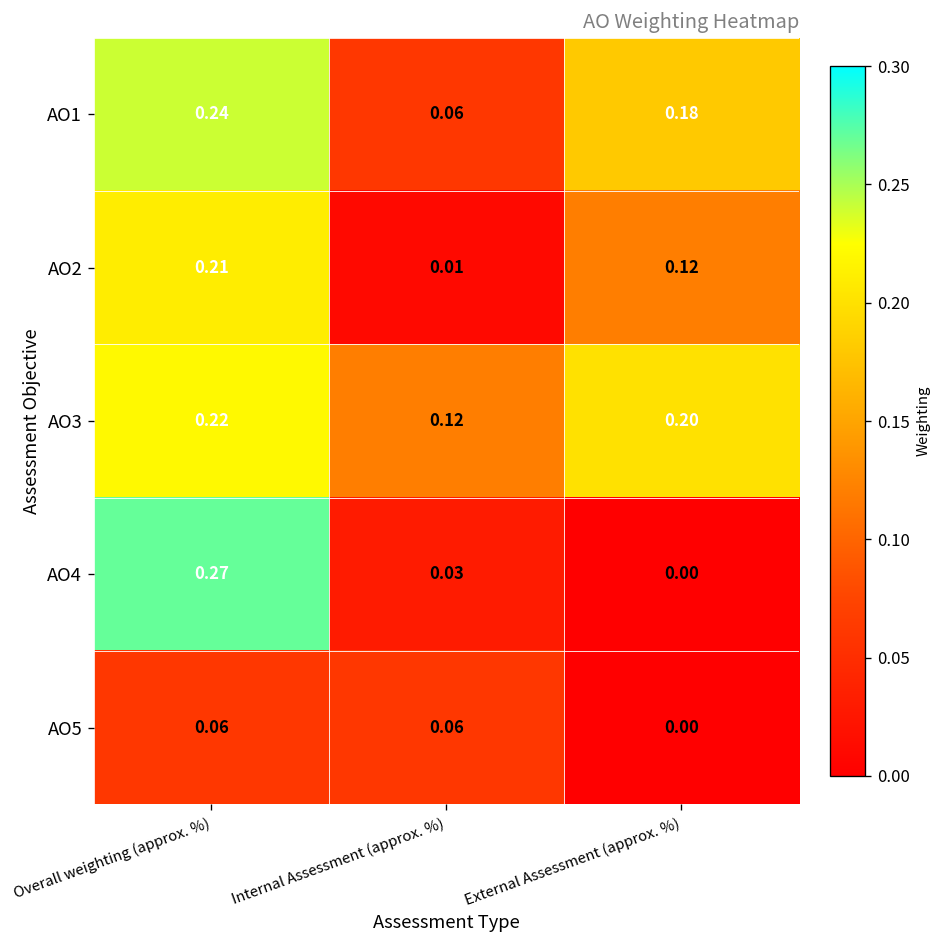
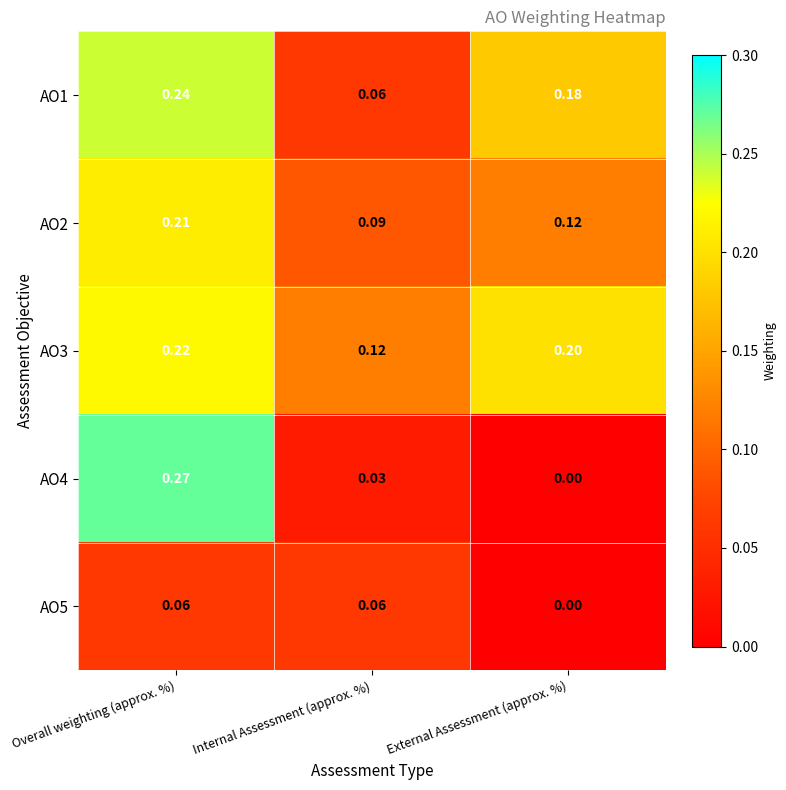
AO2, Internal Assessment (approx. %): 0.01 -> 0.09
